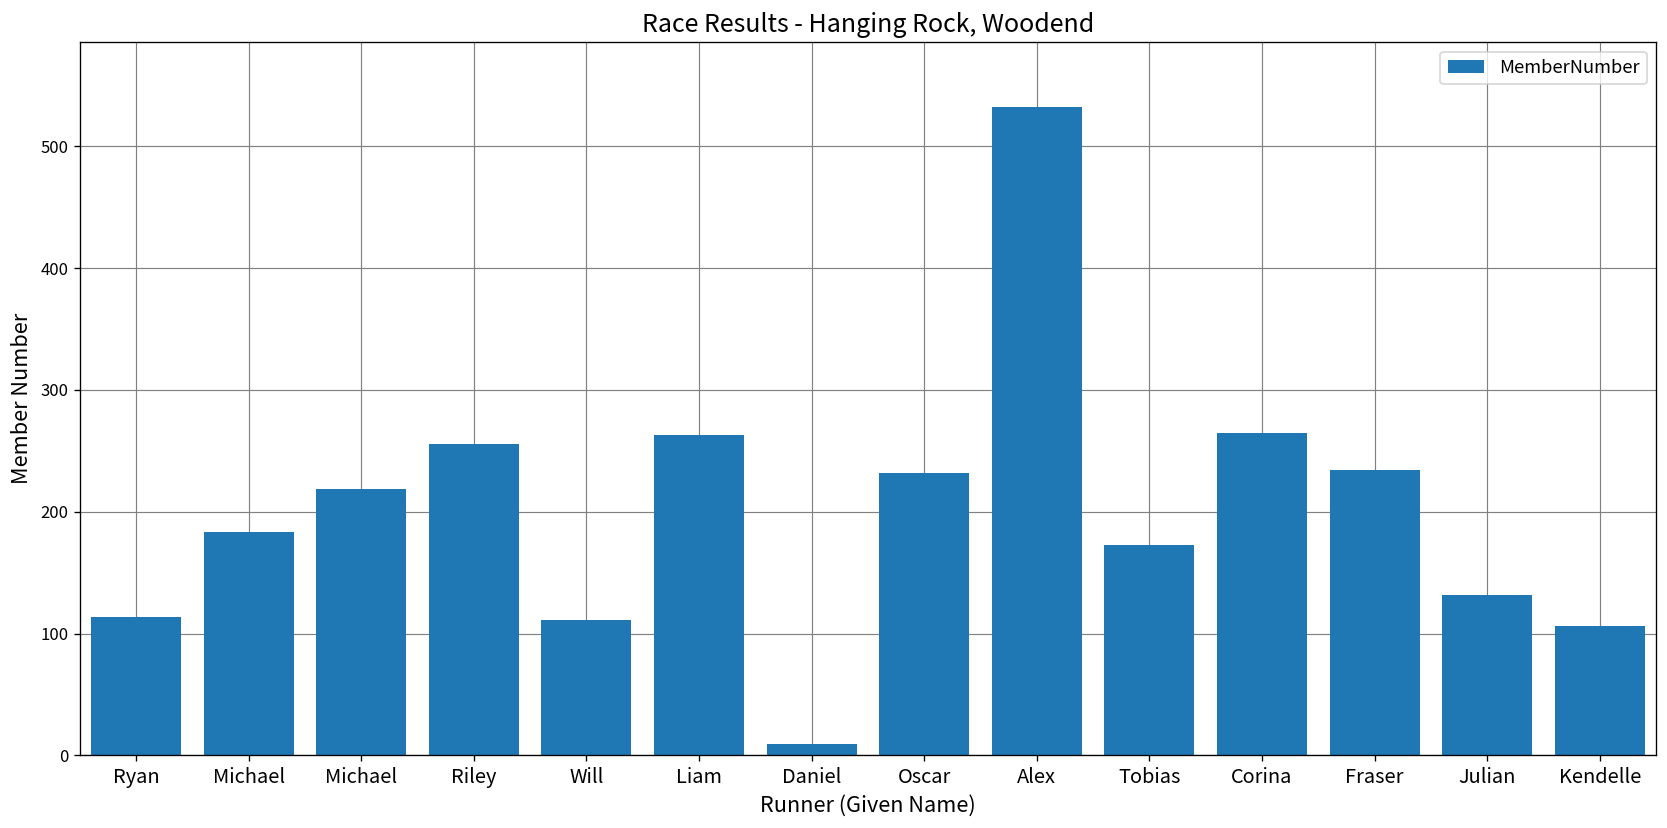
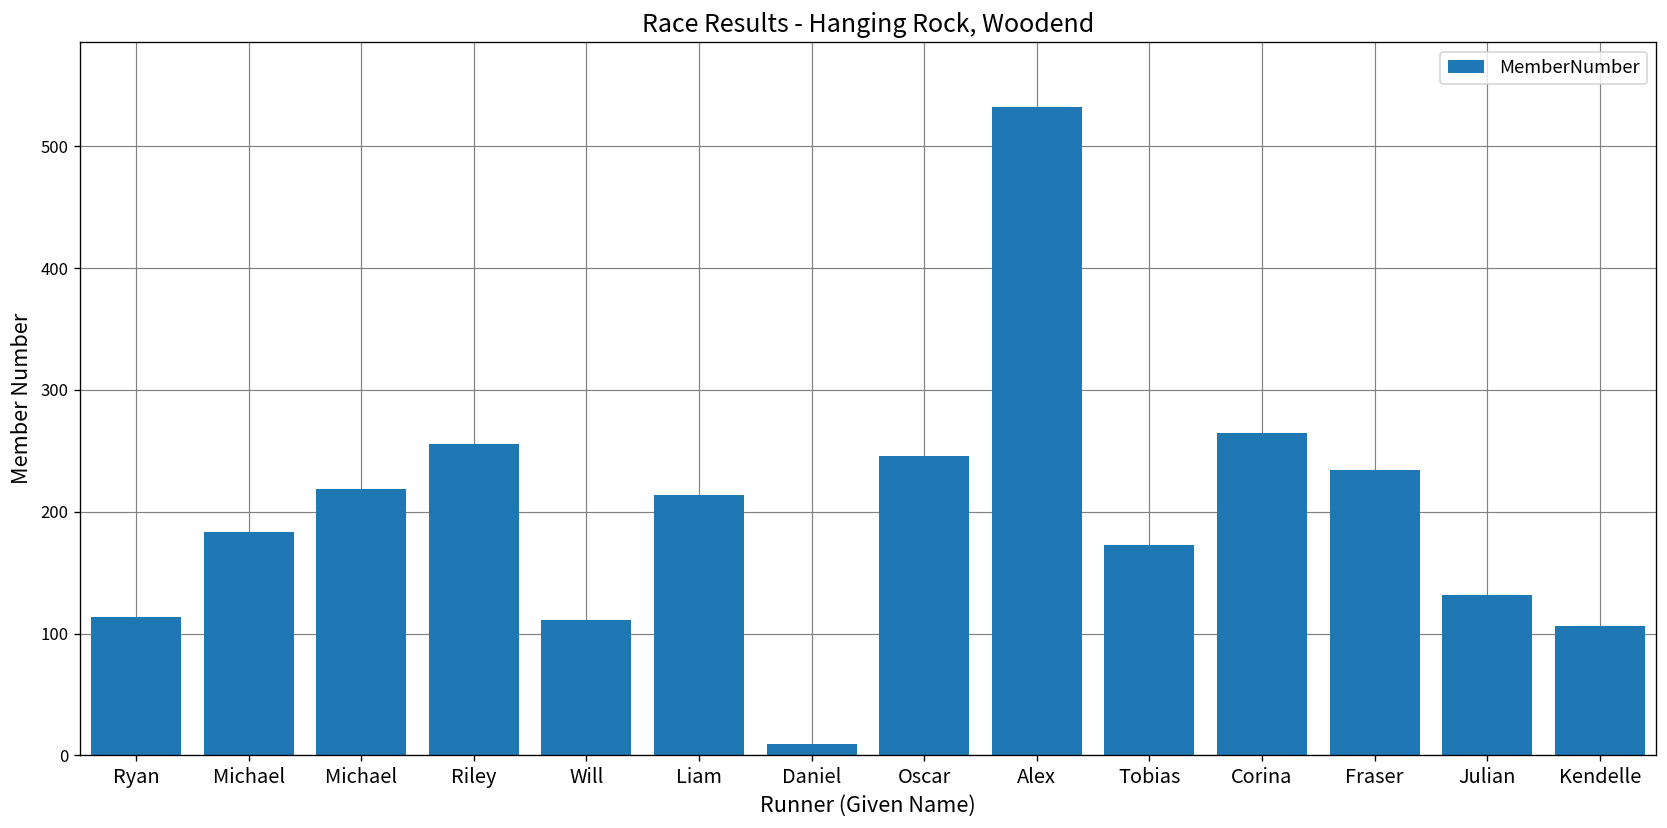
Liam: 263 -> 214
Oscar: 232 -> 246
